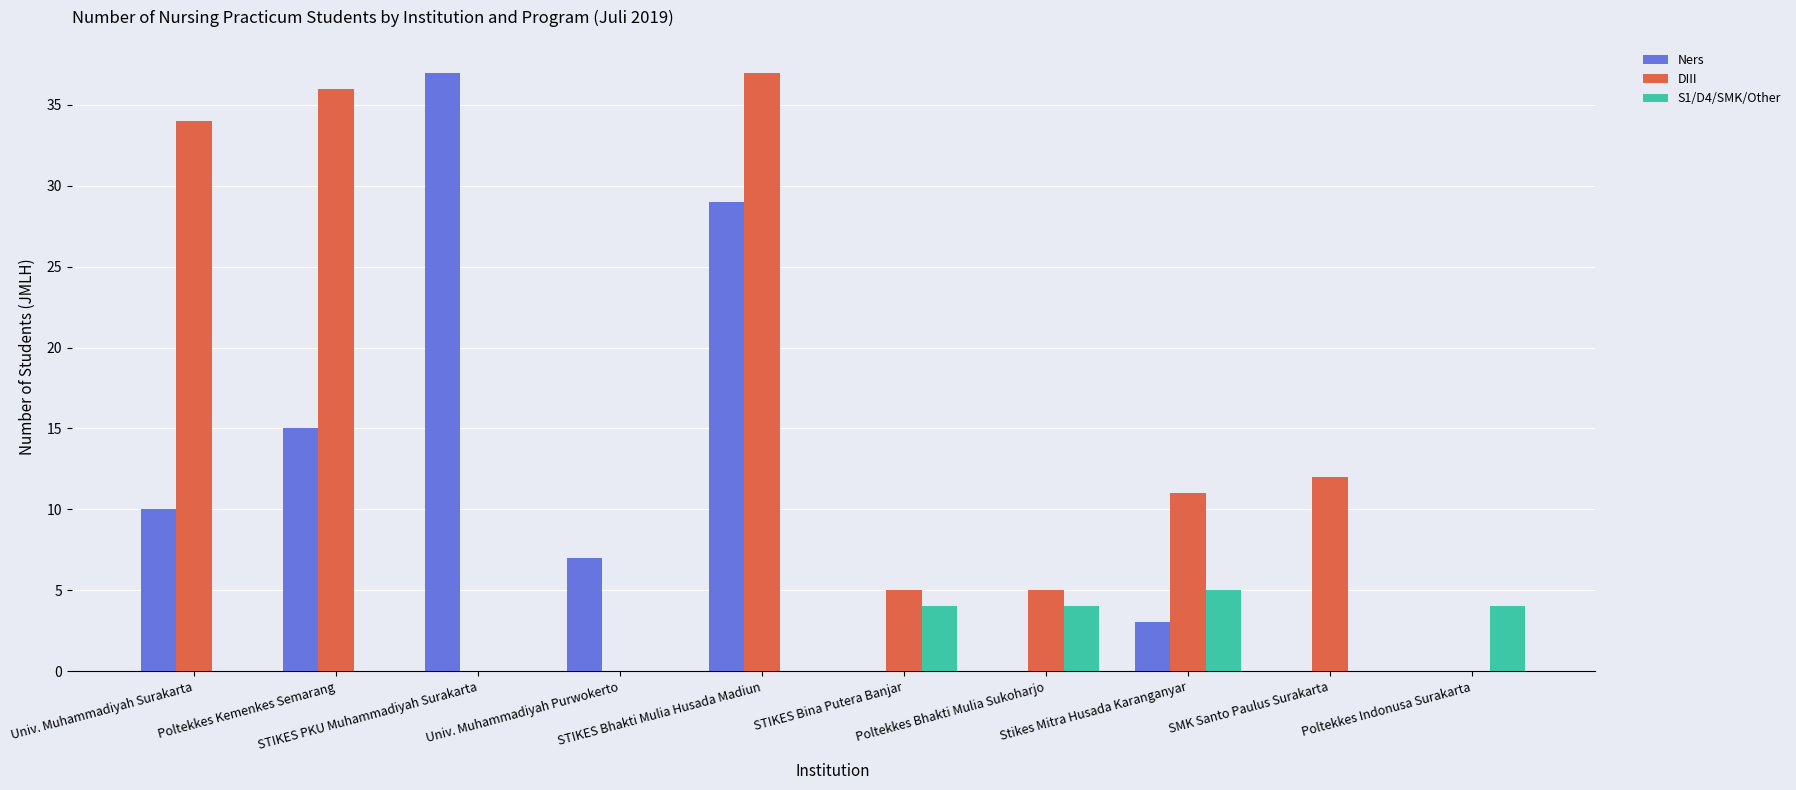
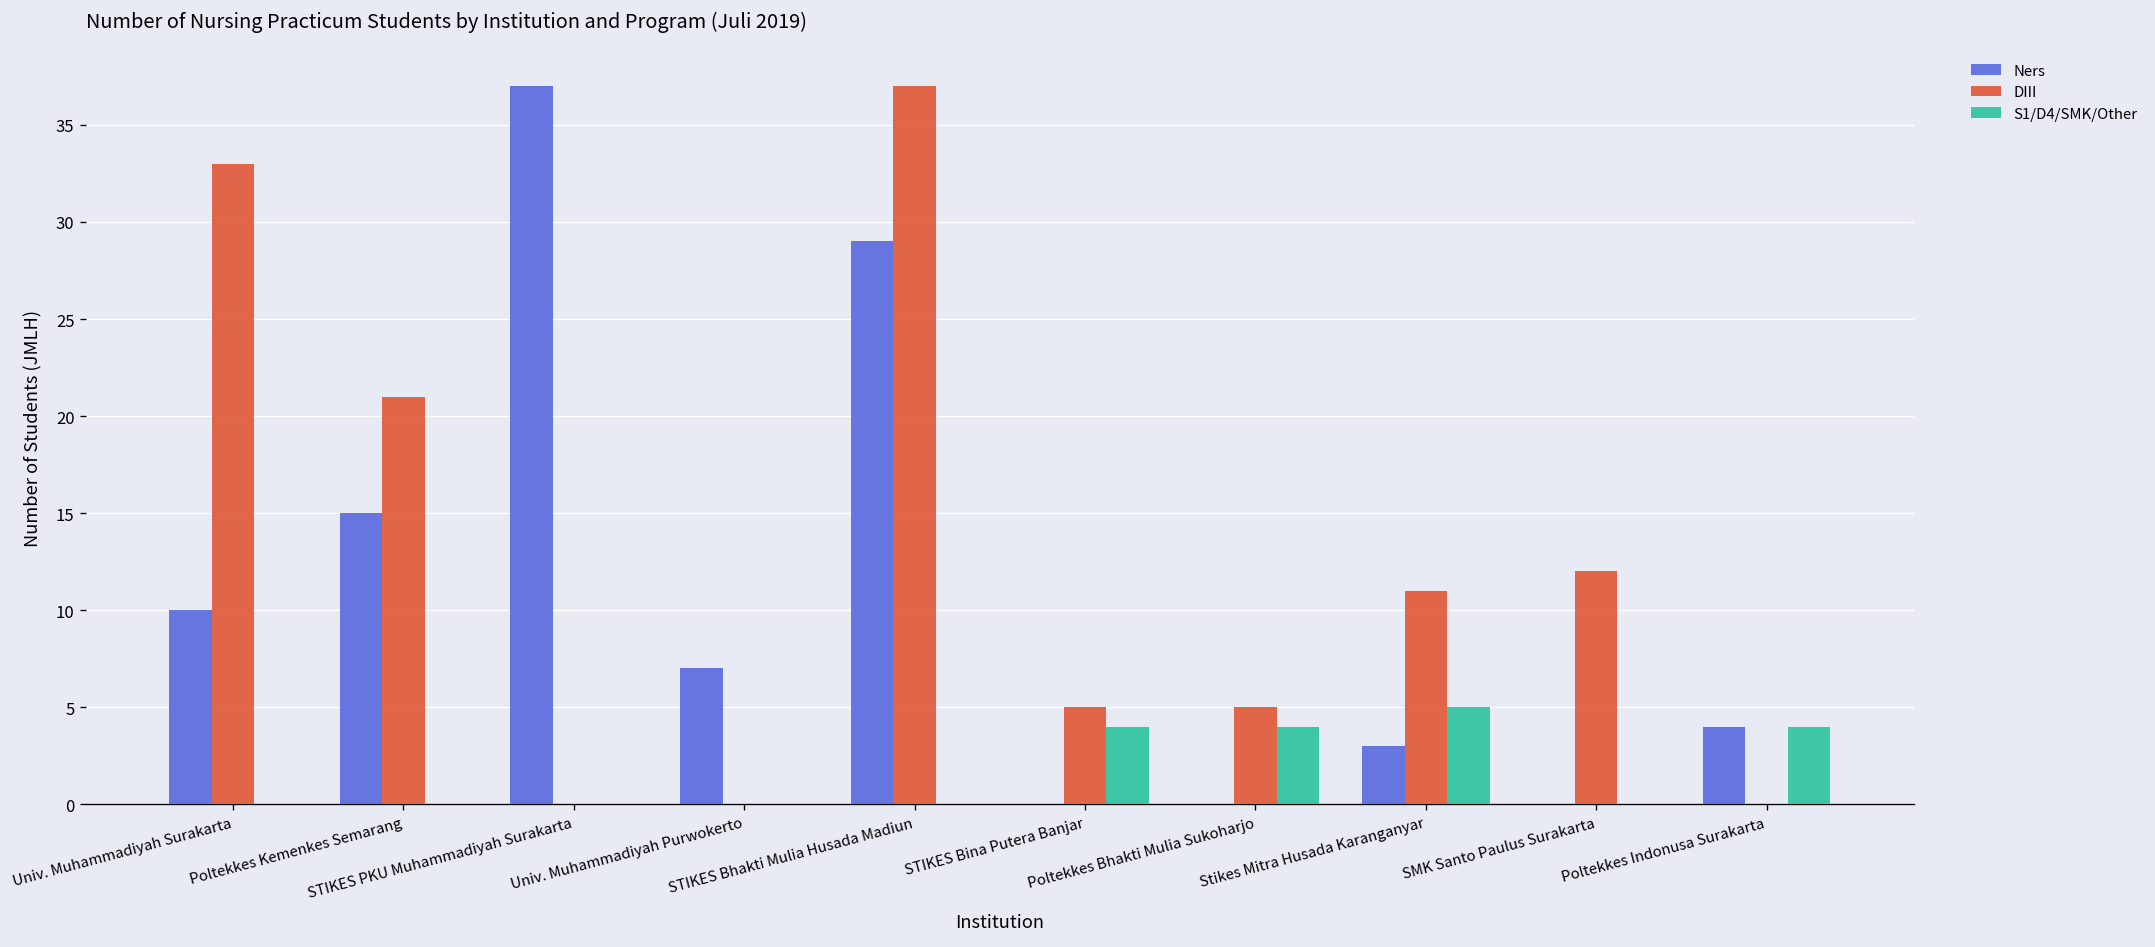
DIII, Univ. Muhammadiyah Surakarta: 34 -> 33
DIII, Poltekkes Kemenkes Semarang: 36 -> 21
Ners, Poltekkes Indonusa Surakarta: 0 -> 4
